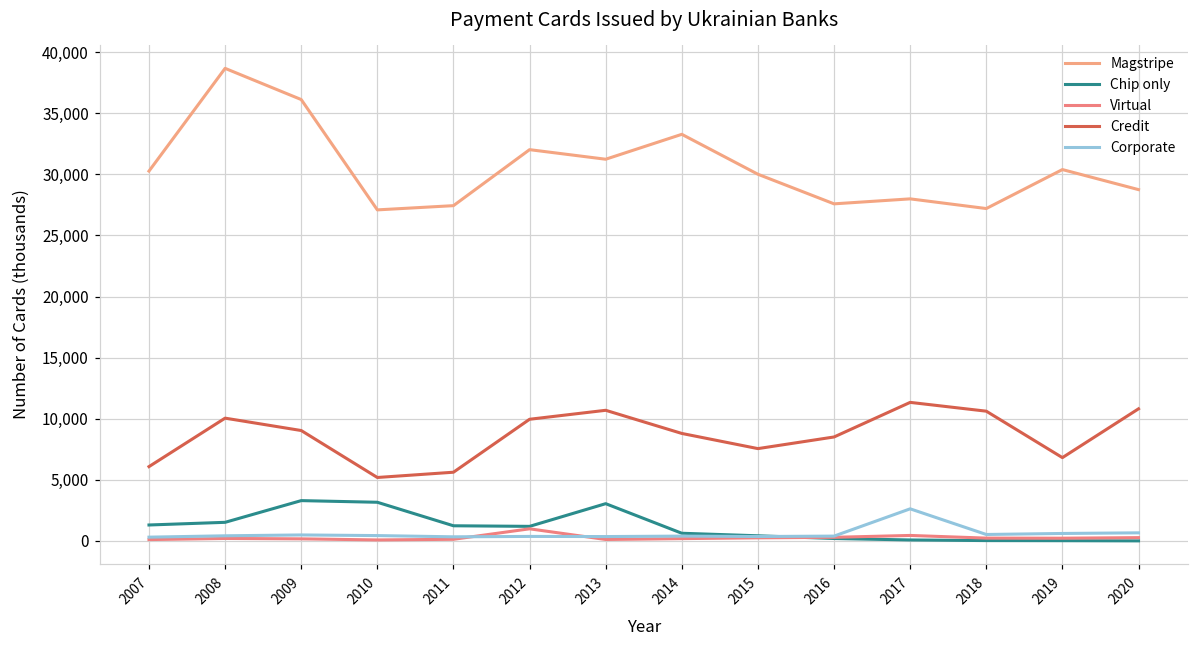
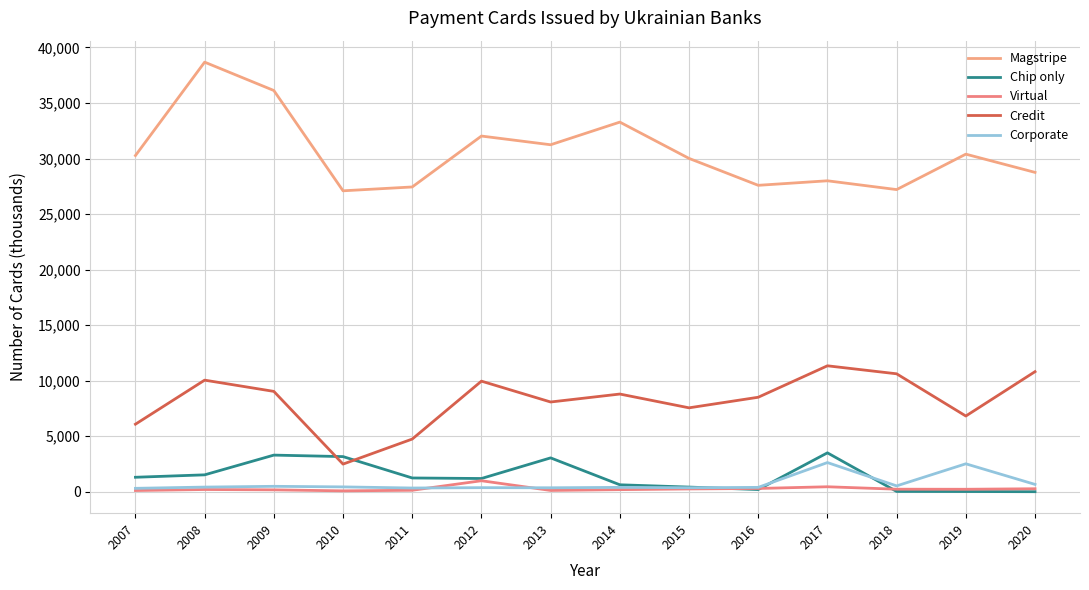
Credit, 2010: 5,200 -> 2,500
Credit, 2011: 5,600 -> 4,700
Credit, 2013: 10,700 -> 8,100
Chip only, 2017: 100 -> 3,500
Corporate, 2019: 600 -> 2,500
